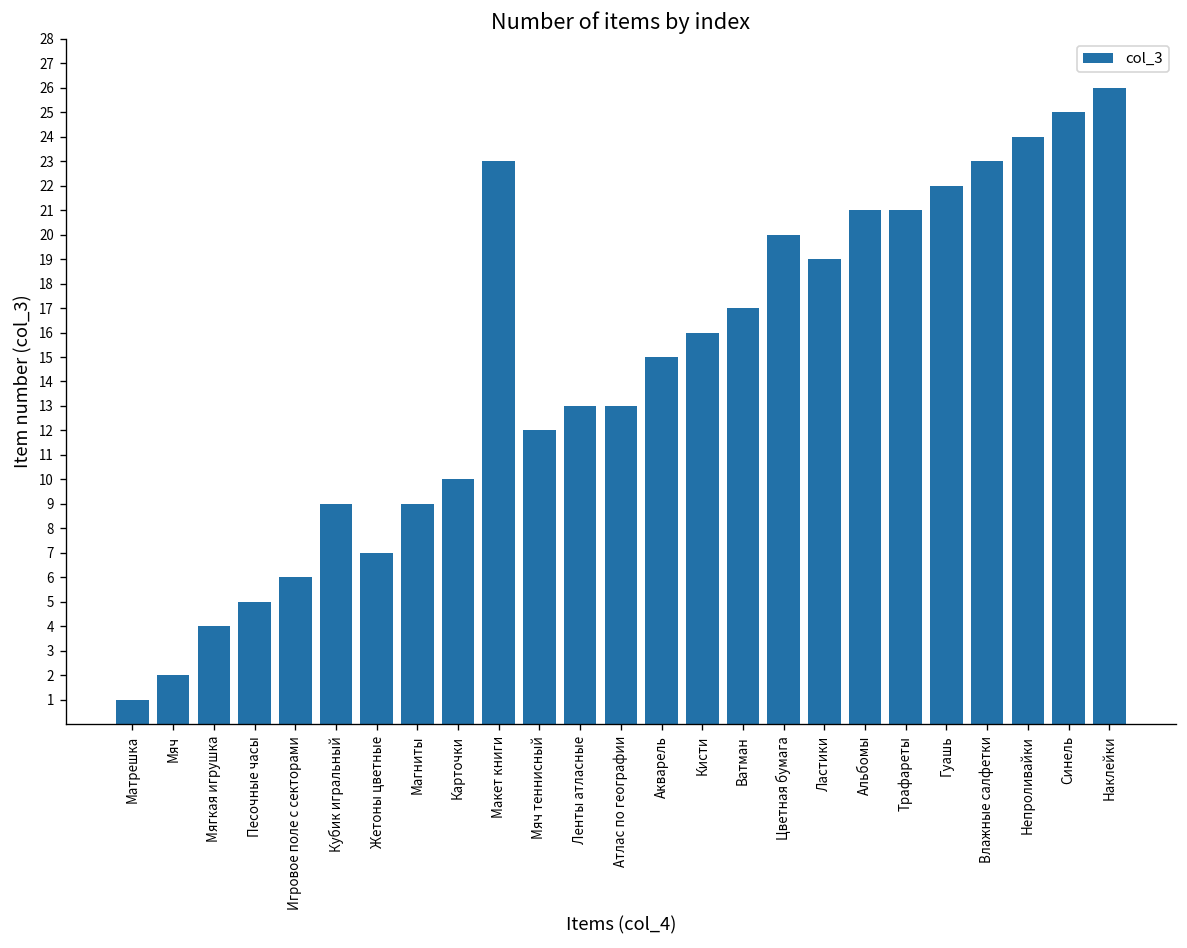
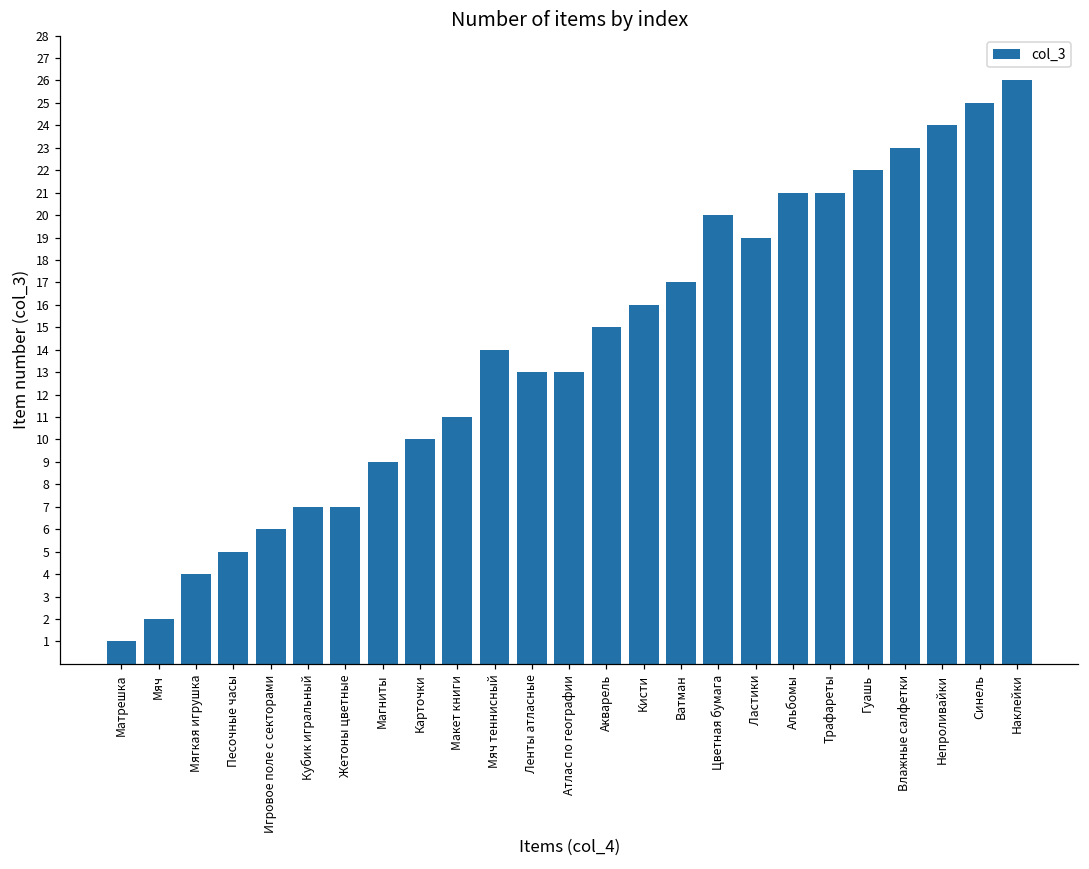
Кубик игральный: 9 -> 7
Макет книги: 23 -> 11
Мяч теннисный: 12 -> 14
